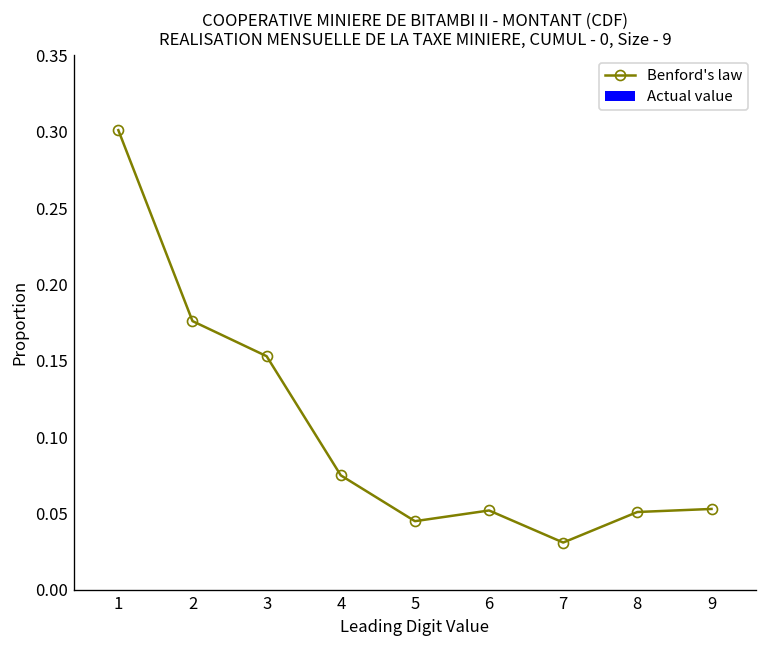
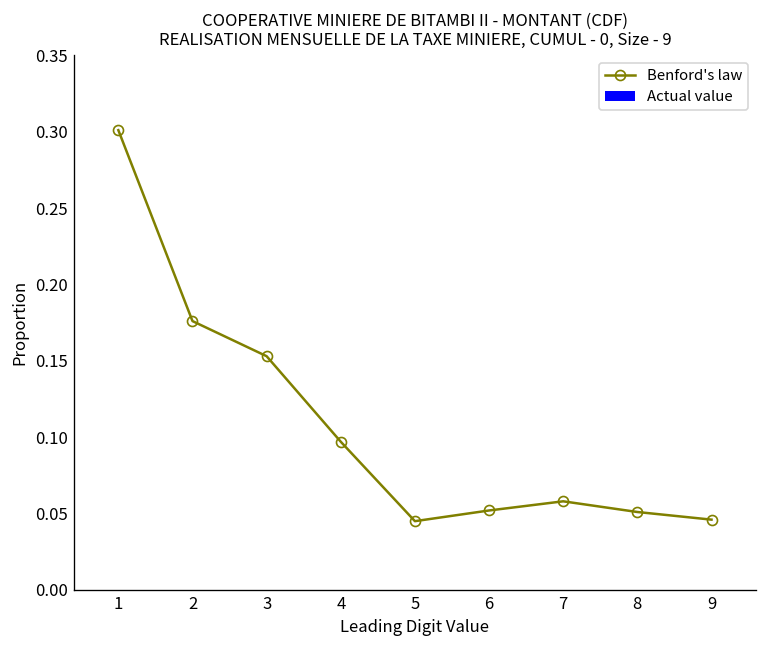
Benford's law, 4: 0.075 -> 0.097
Benford's law, 7: 0.031 -> 0.058
Benford's law, 9: 0.053 -> 0.046
